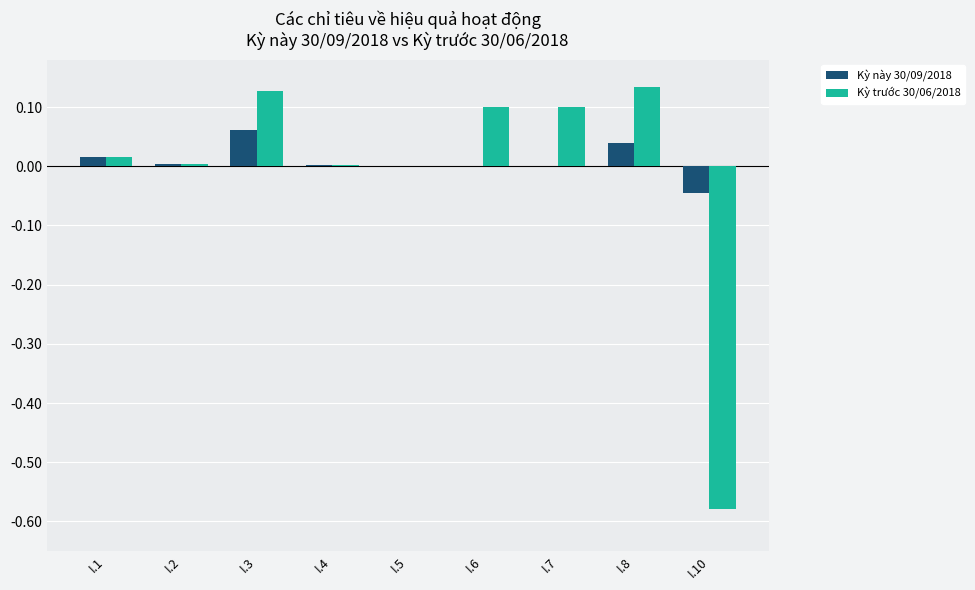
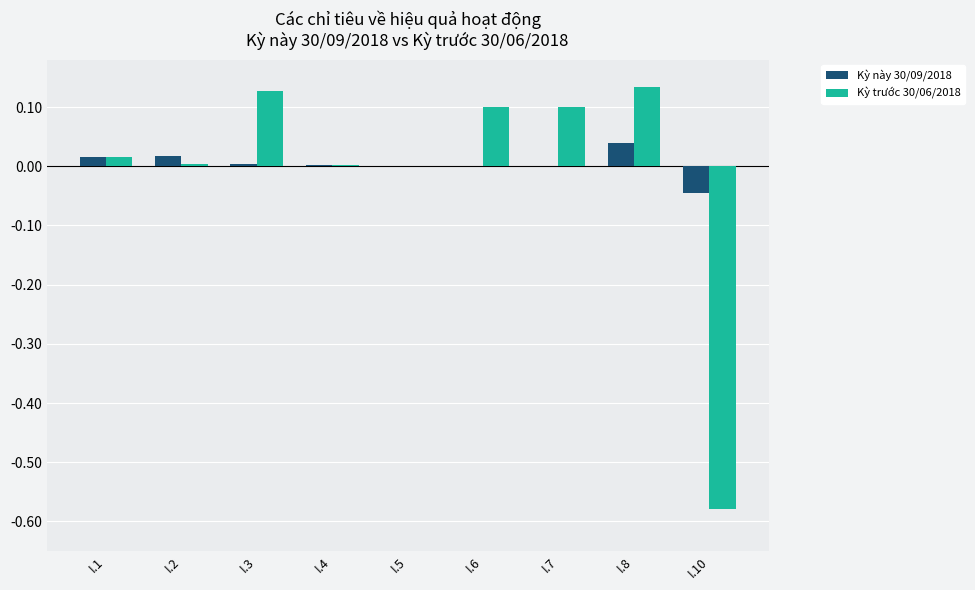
Kỳ này 30/09/2018, I.2: 0.00 -> 0.02
Kỳ này 30/09/2018, I.3: 0.06 -> 0.00
